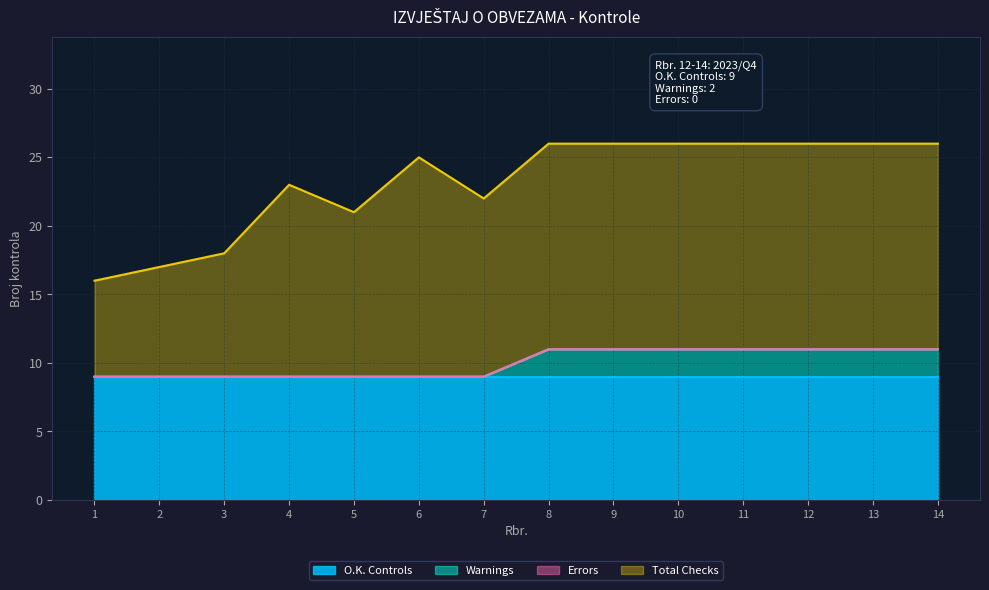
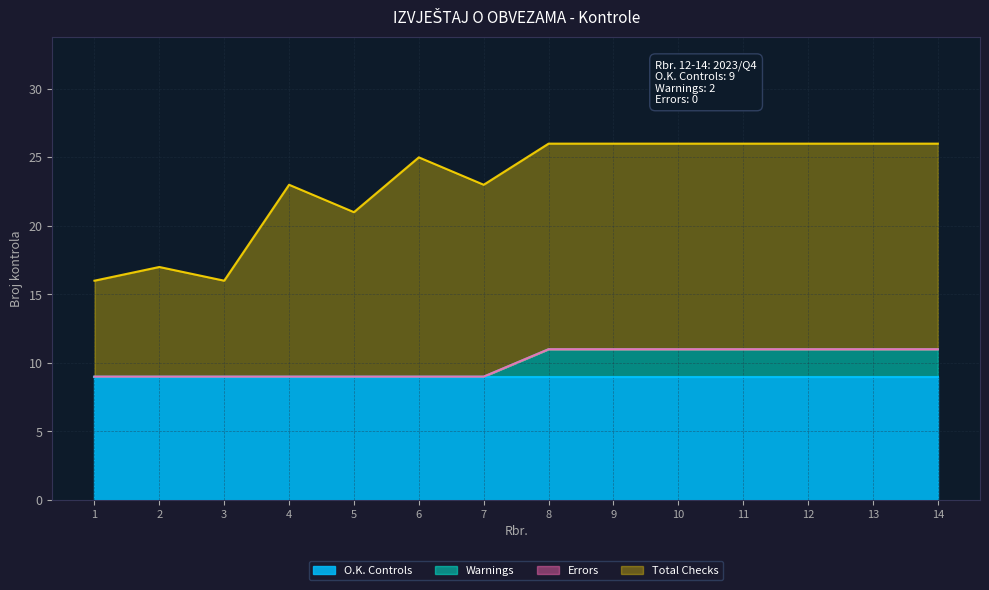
Total Checks, 3: 9 -> 7
Total Checks, 7: 13 -> 14
